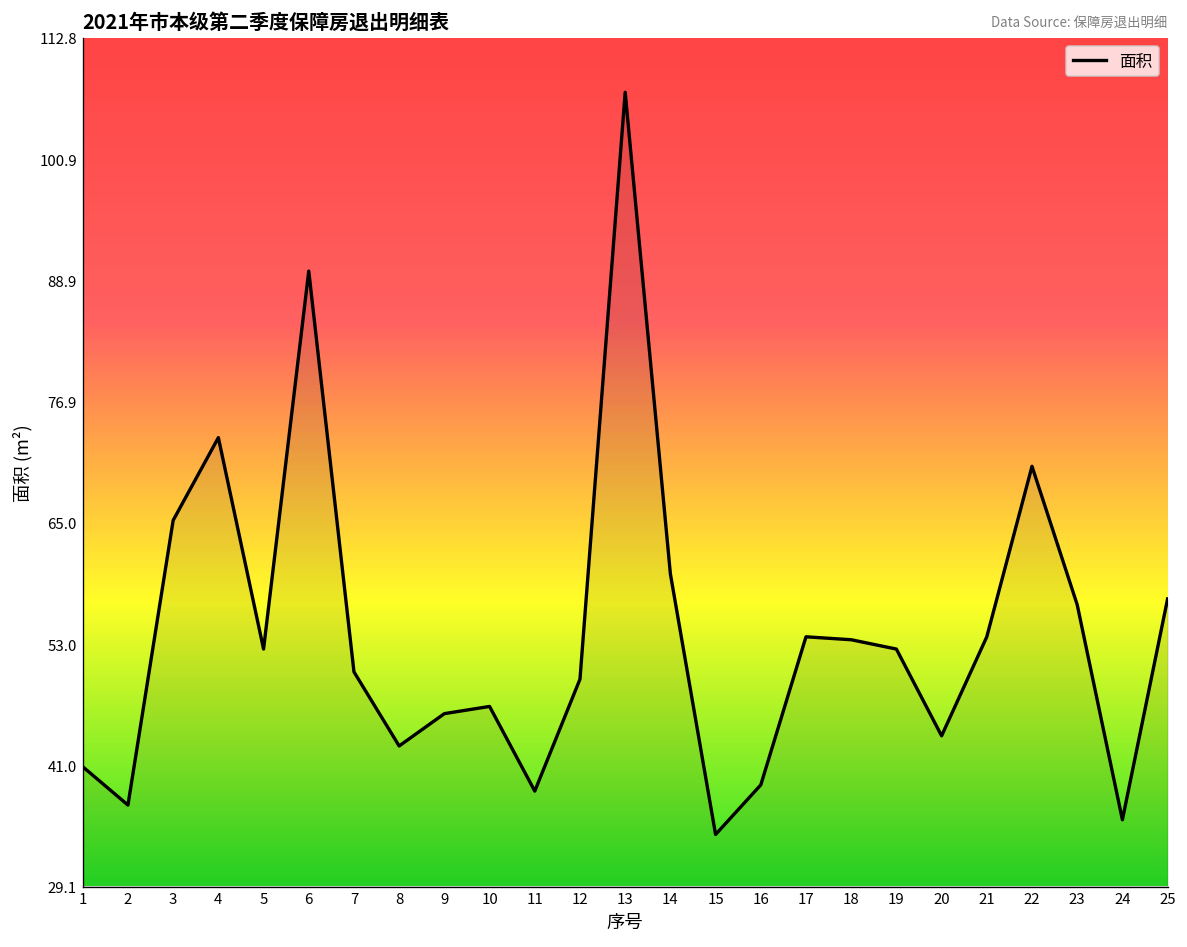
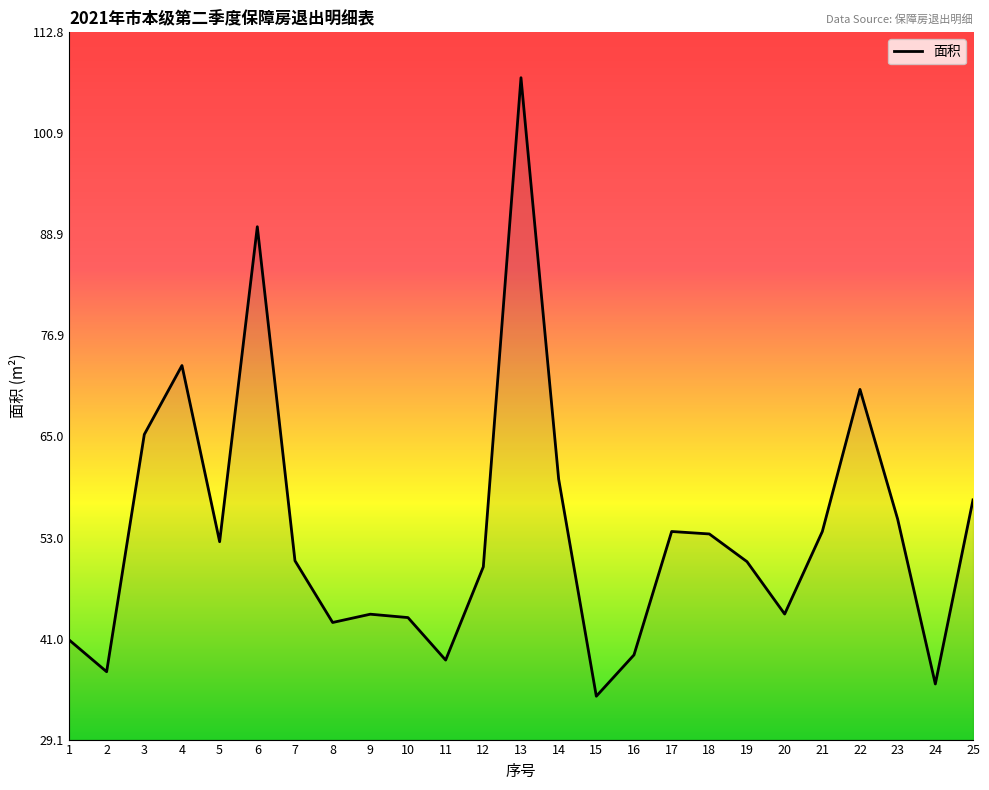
9: 46 -> 44
10: 47 -> 44
19: 53 -> 50
23: 57 -> 55
